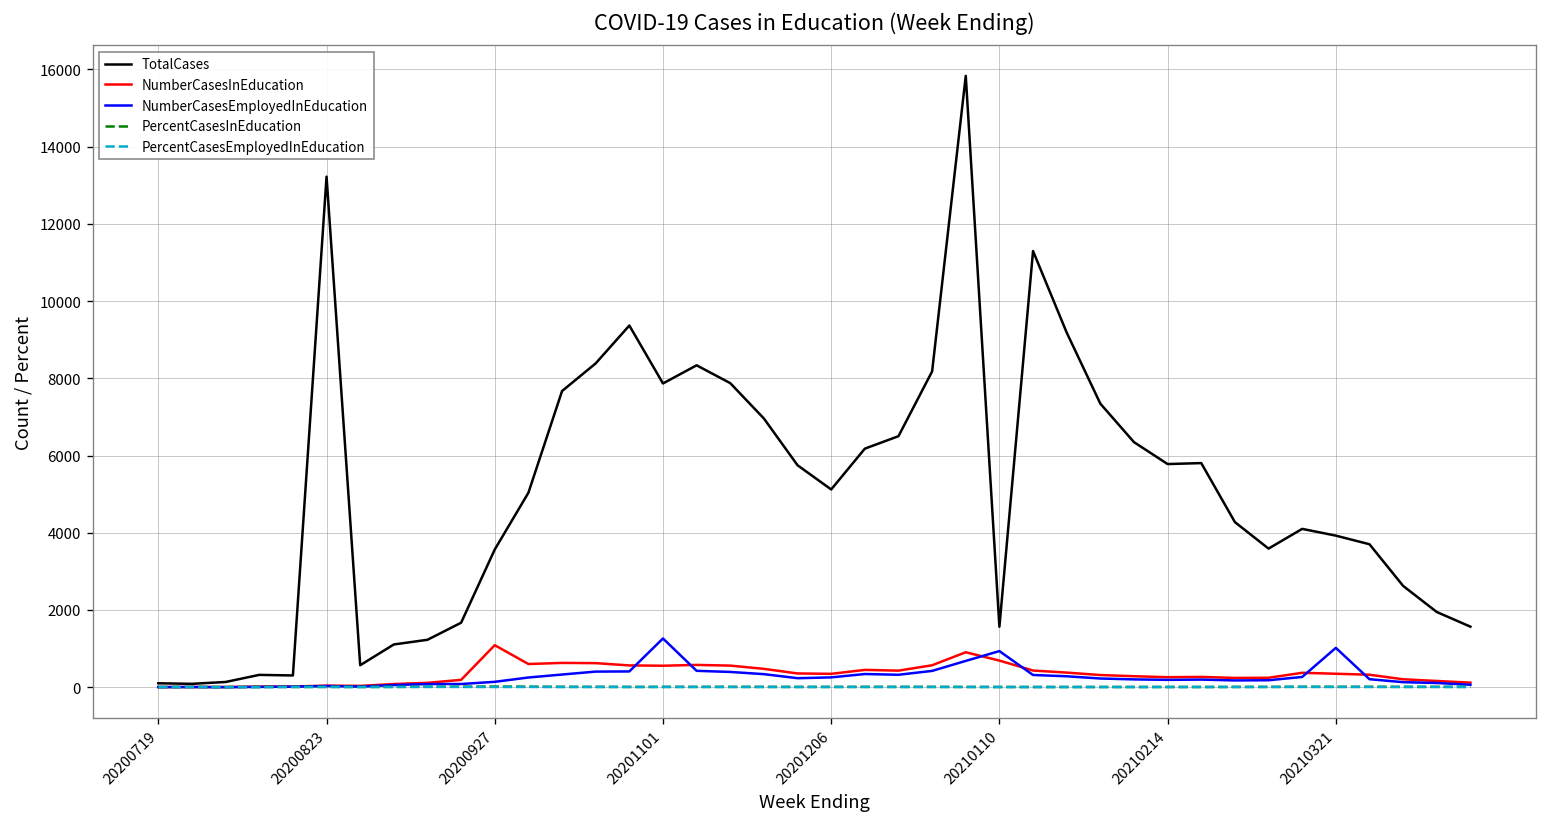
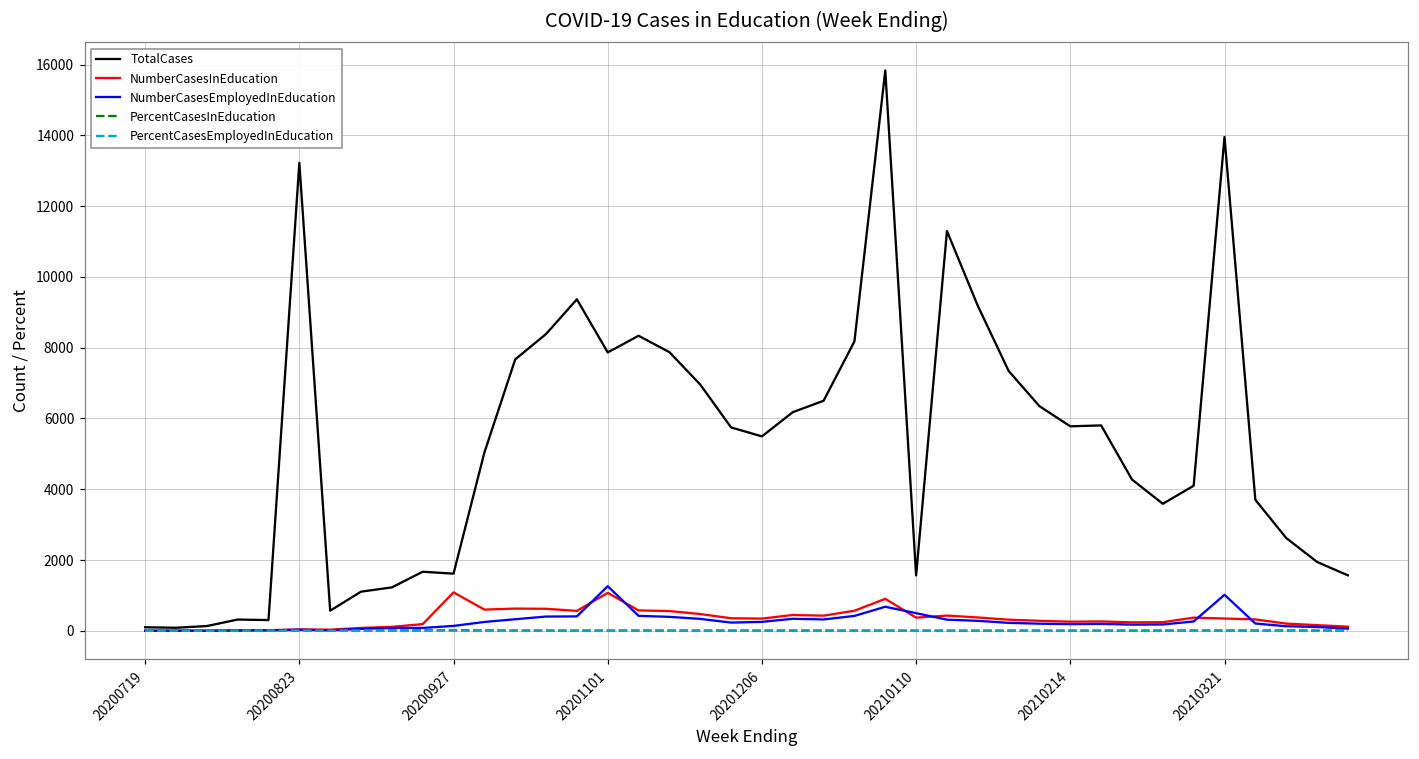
TotalCases, 20200927: 3600 -> 1600
NumberCasesInEducation, 20201101: 600 -> 1100
TotalCases, 20201206: 5100 -> 5500
NumberCasesInEducation, 20210110: 700 -> 400
NumberCasesEmployedInEducation, 20210110: 900 -> 500
TotalCases, 20210321: 3900 -> 14000
